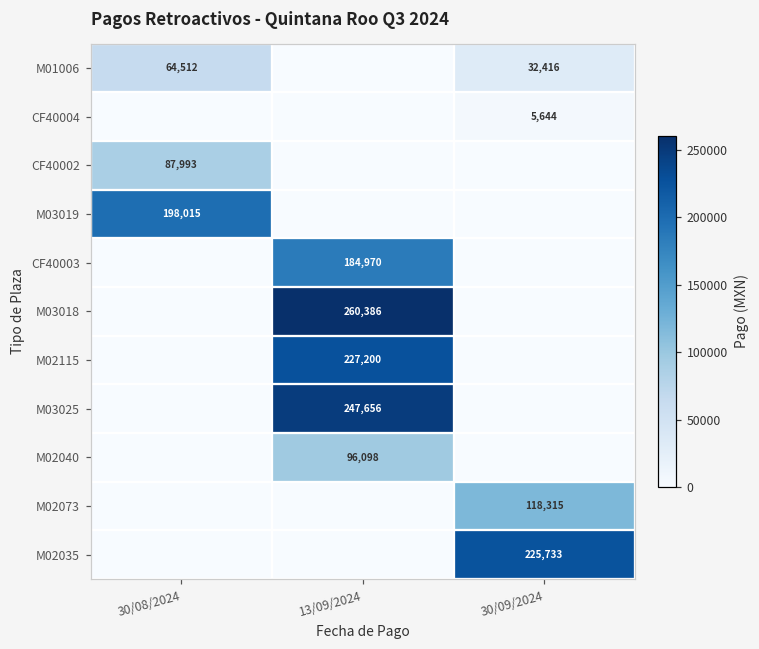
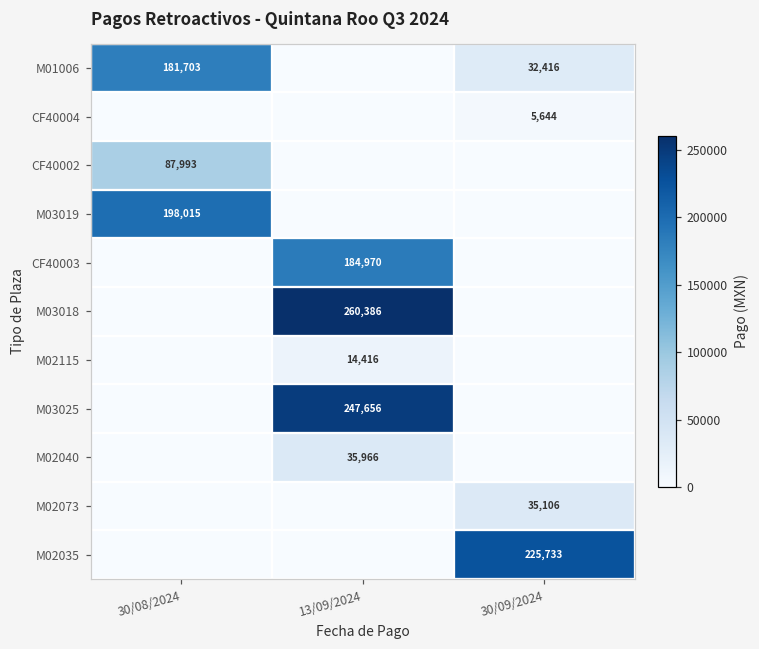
M01006, 30/08/2024: 64,512 -> 181,703
M02115, 13/09/2024: 227,200 -> 14,416
M02040, 13/09/2024: 96,098 -> 35,966
M02073, 30/09/2024: 118,315 -> 35,106
